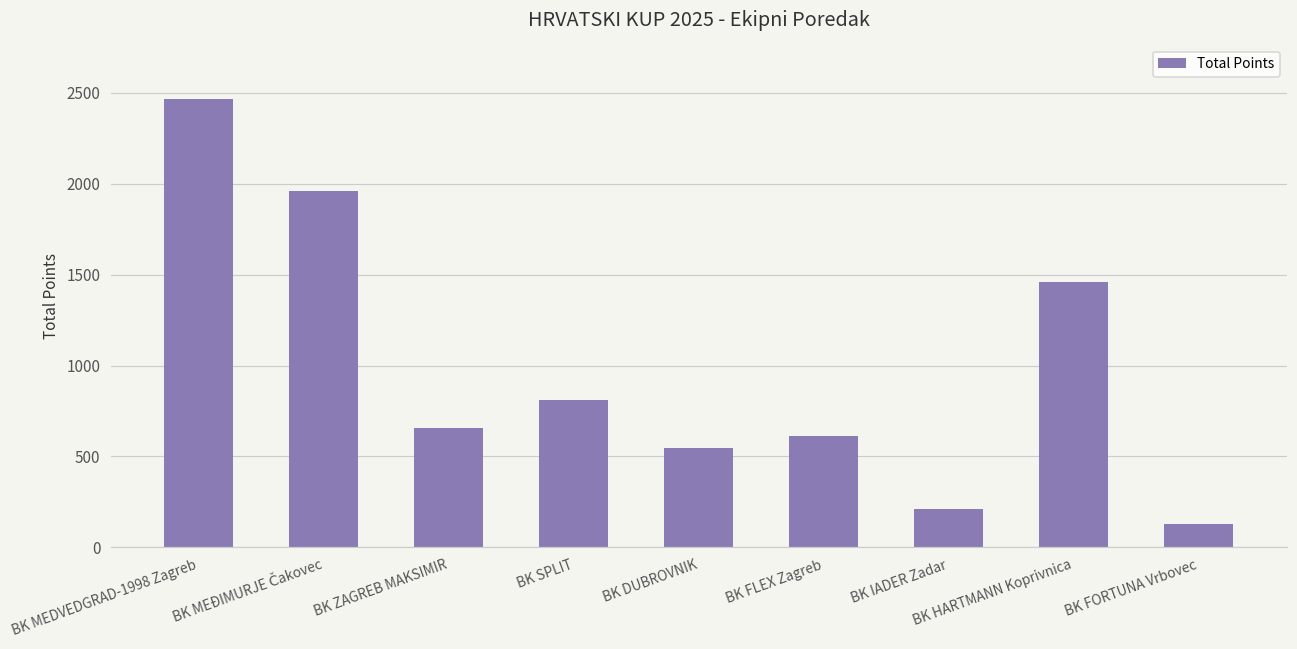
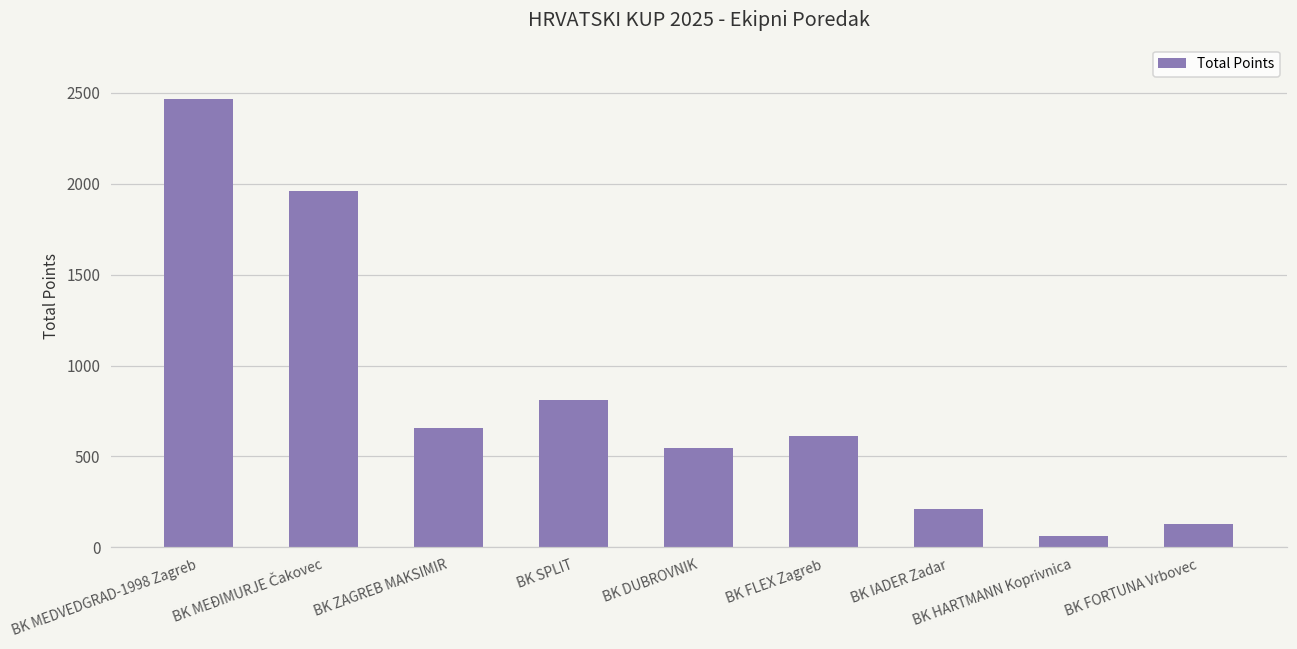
BK HARTMANN Koprivnica: 1460 -> 60
